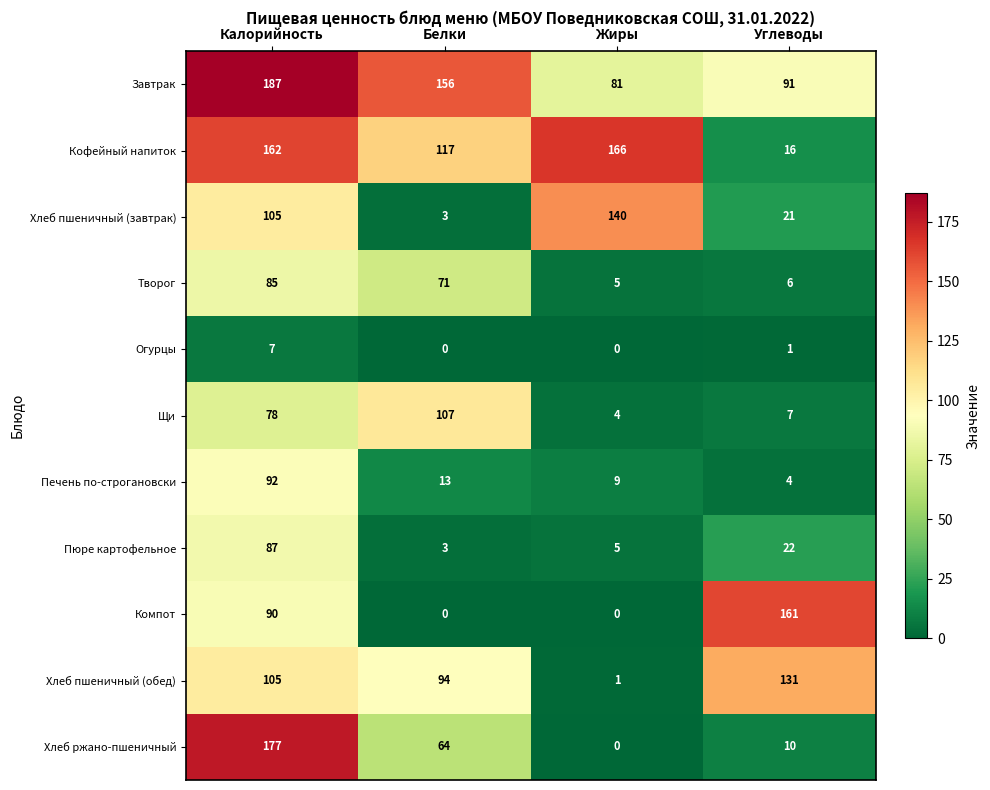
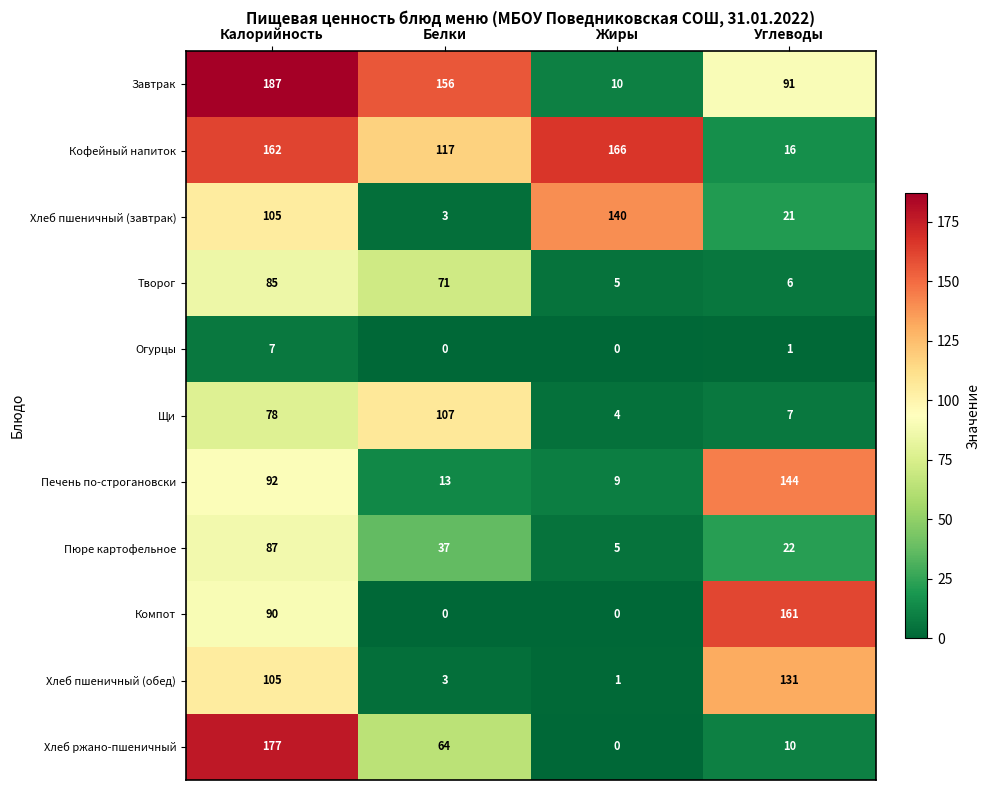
Завтрак, Жиры: 81 -> 10
Печень по-строгановски, Углеводы: 4 -> 144
Пюре картофельное, Белки: 3 -> 37
Хлеб пшеничный (обед), Белки: 94 -> 3
